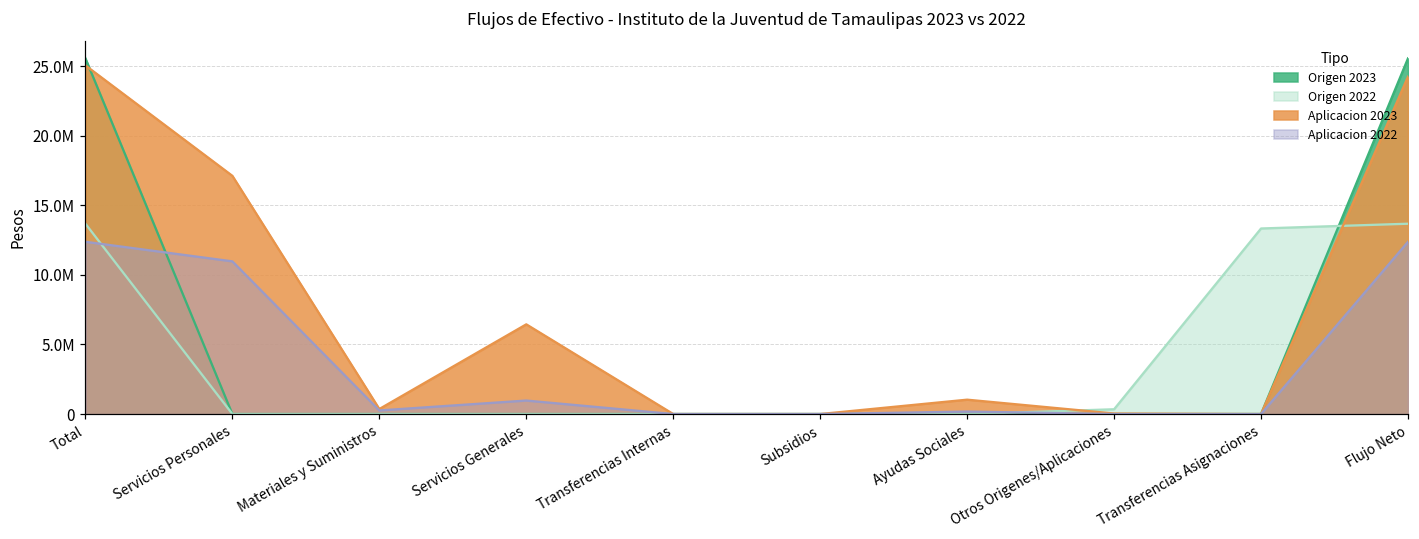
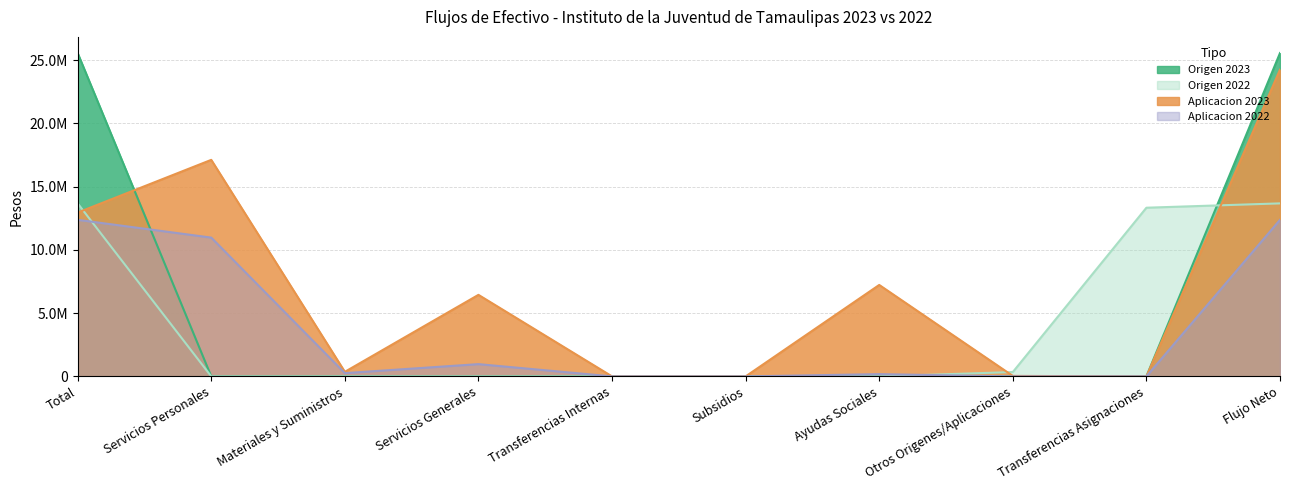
Aplicacion 2023, Total: 25100000 -> 13000000
Aplicacion 2023, Ayudas Sociales: 1000000 -> 7200000
